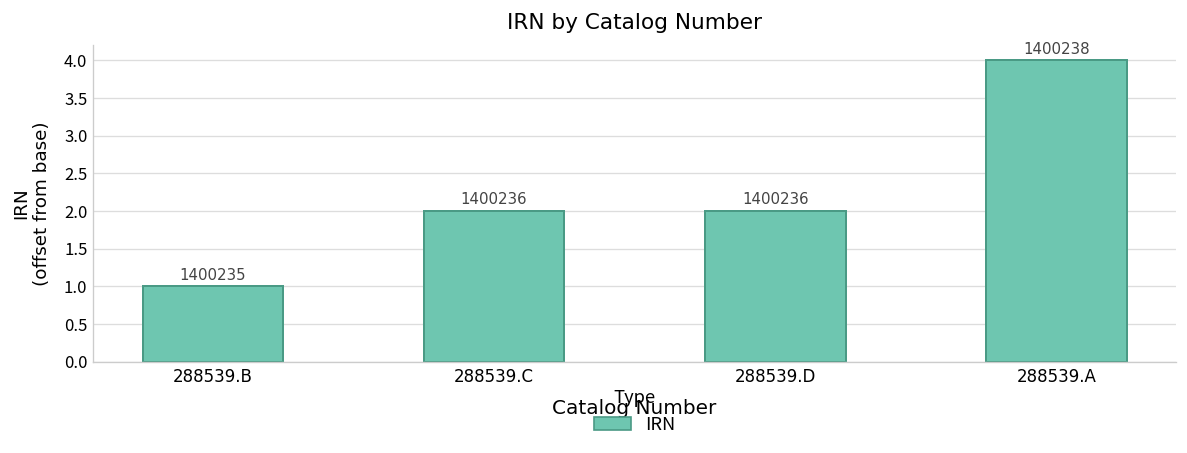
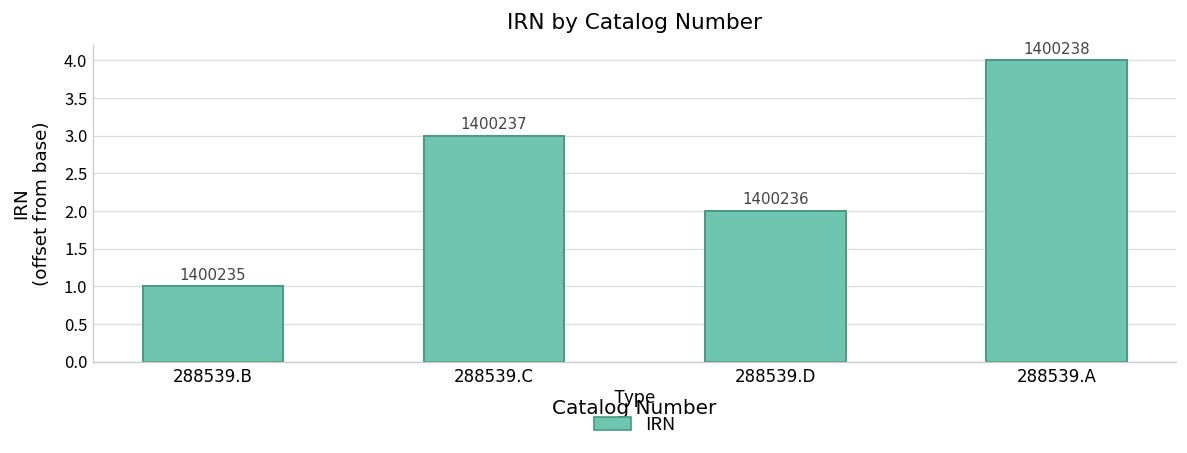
288539.C: 1400236 -> 1400237
